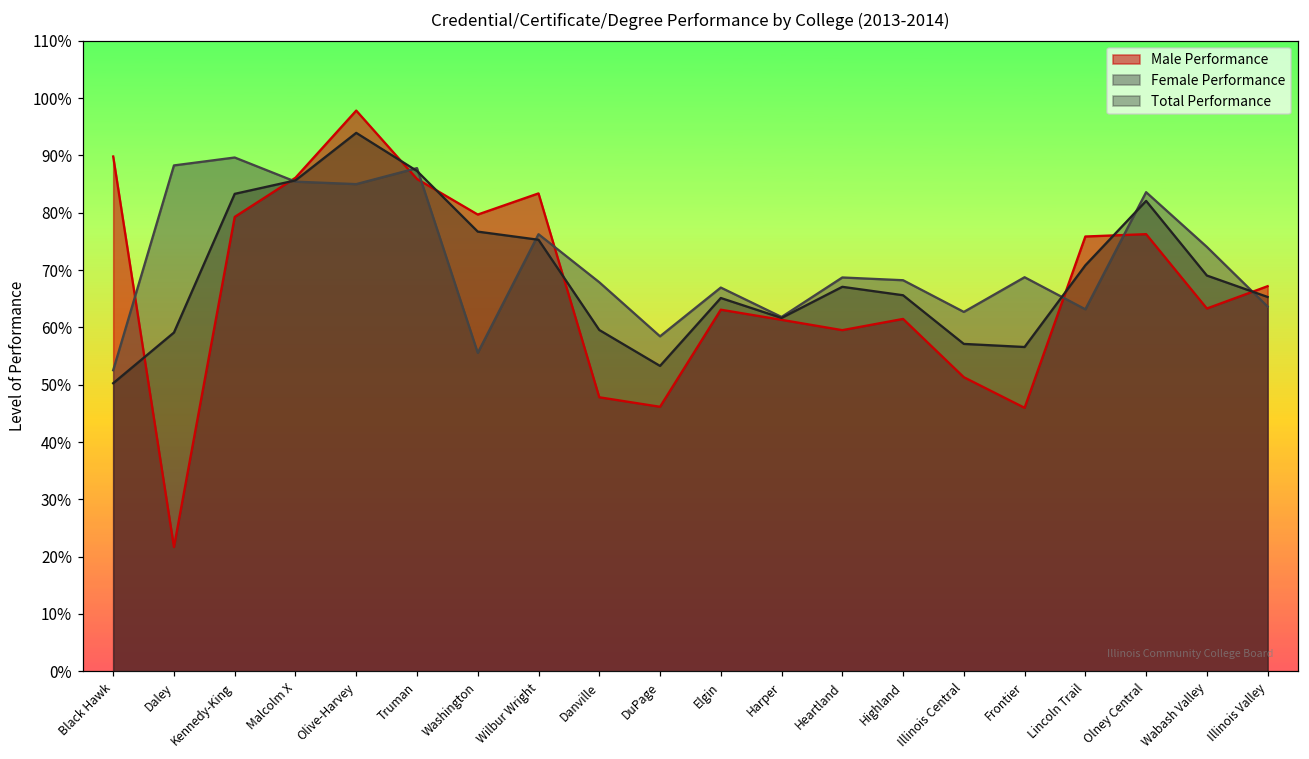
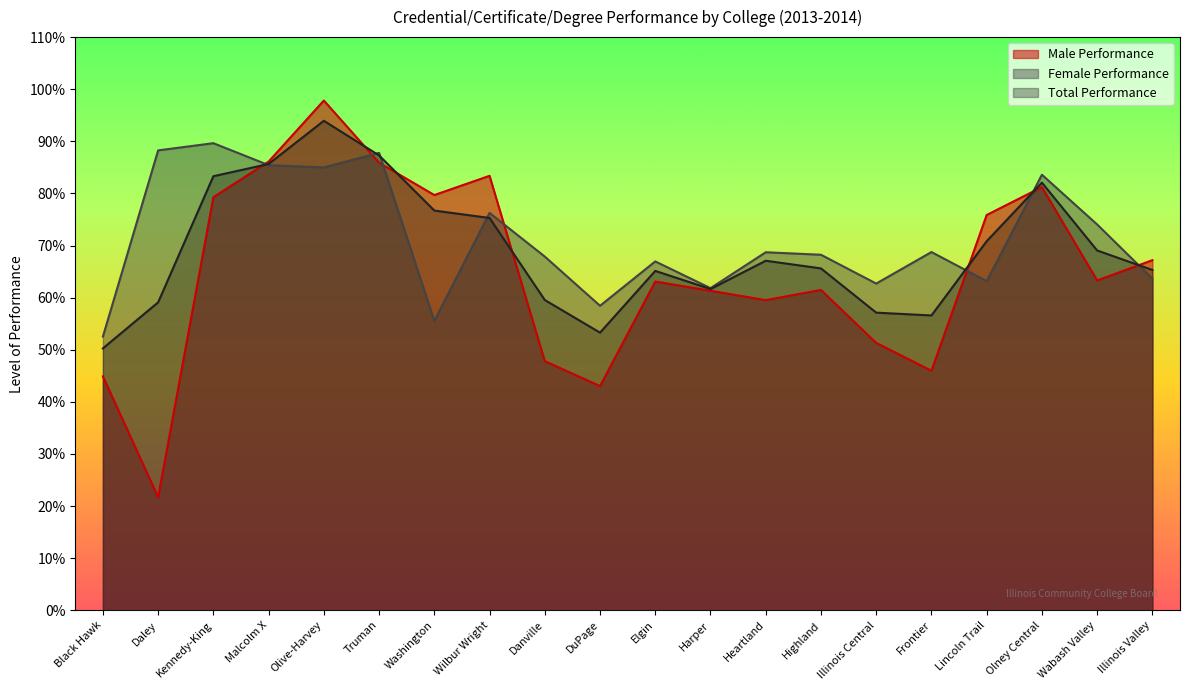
Male Performance, Black Hawk: 90% -> 45%
Male Performance, DuPage: 46% -> 43%
Male Performance, Olney Central: 76% -> 81%
